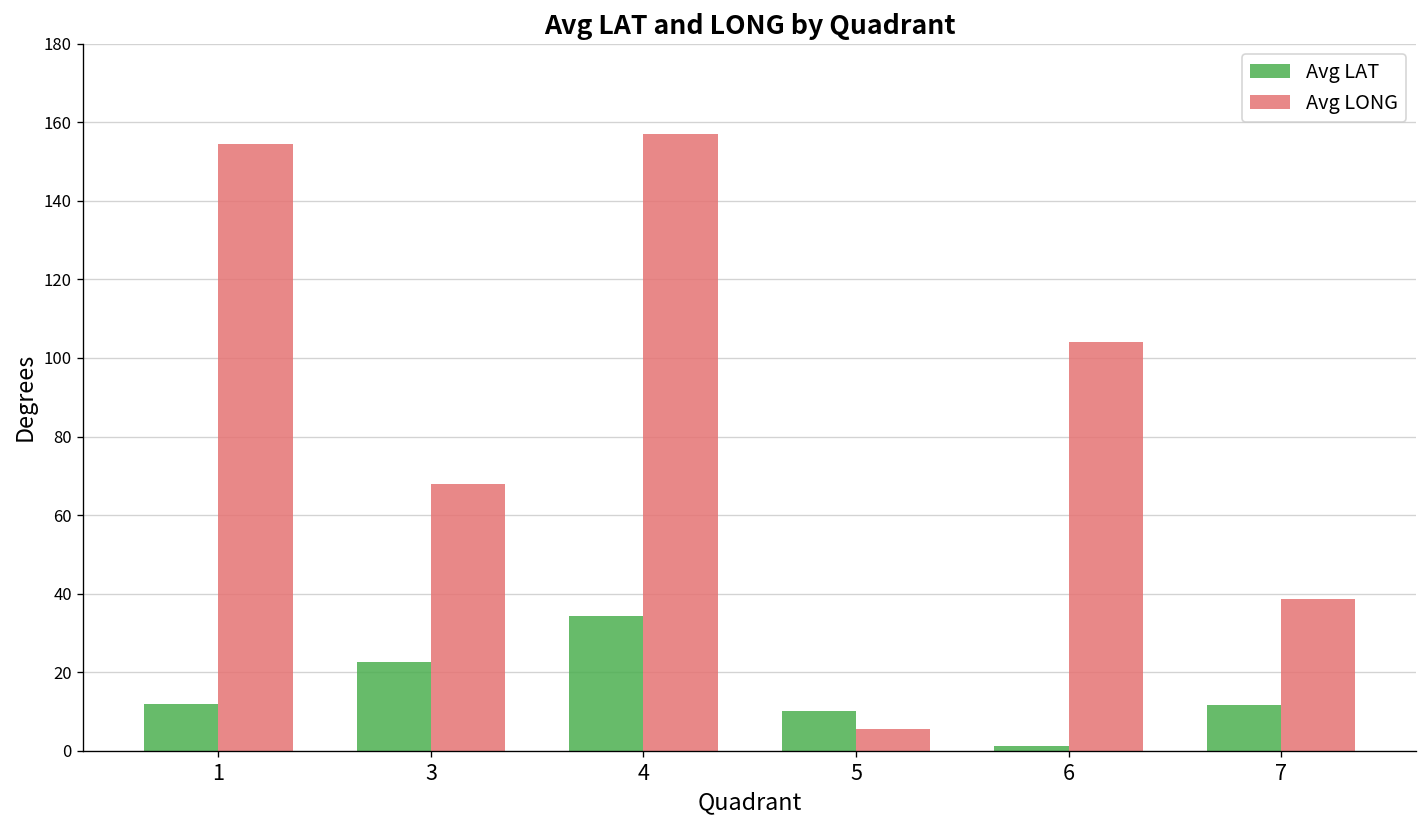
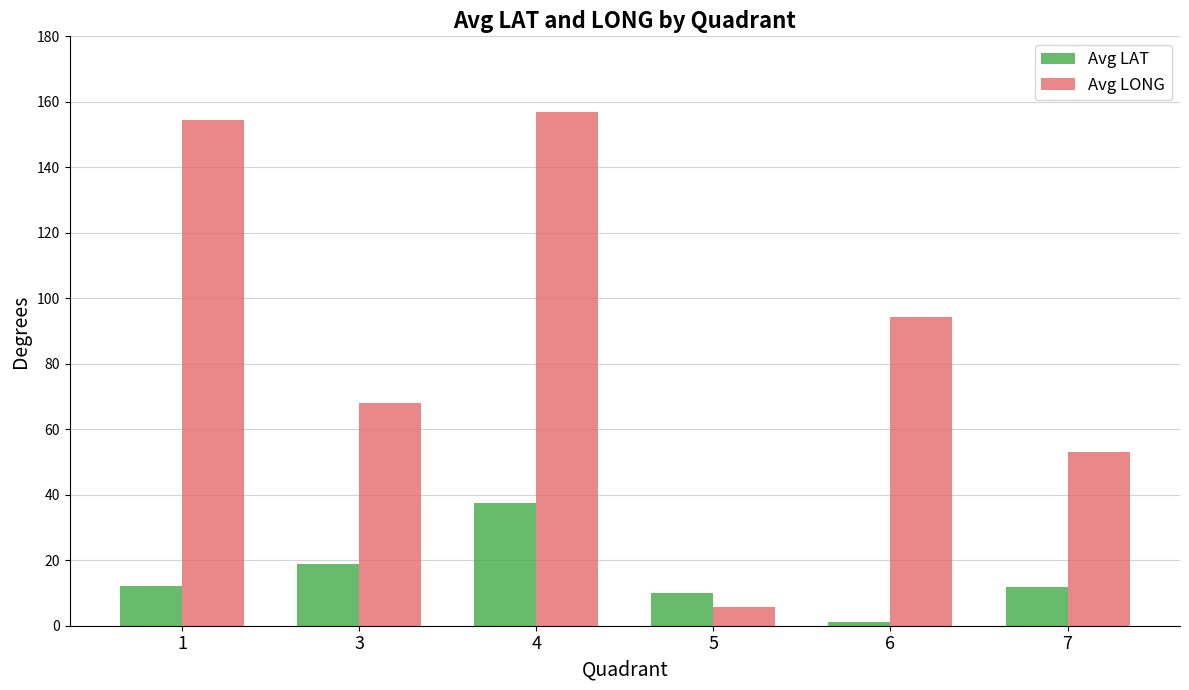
Avg LAT, 3: 23 -> 19
Avg LAT, 4: 34 -> 37
Avg LONG, 6: 104 -> 94
Avg LONG, 7: 39 -> 53
